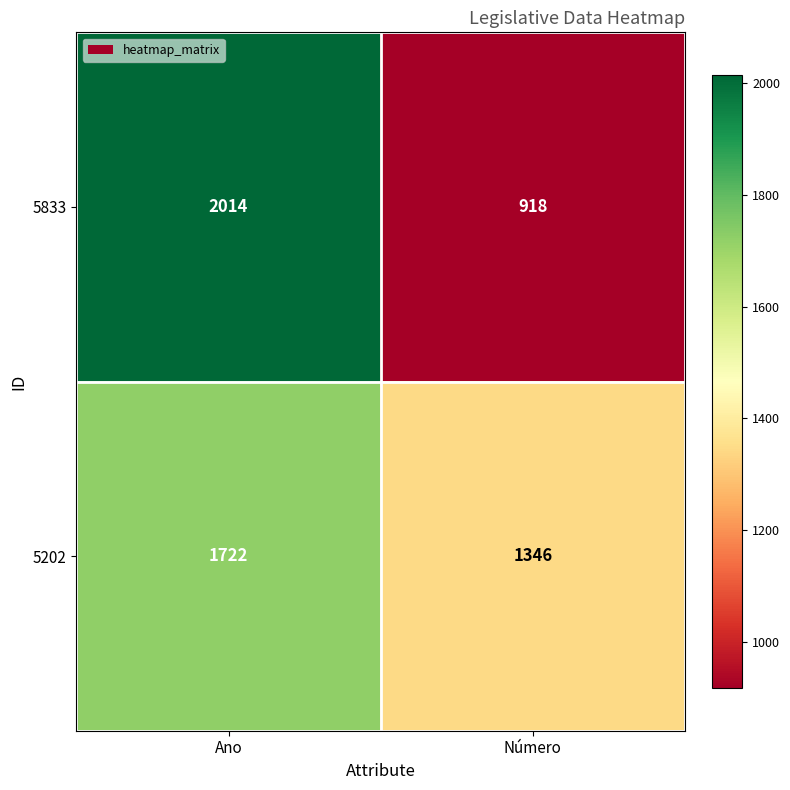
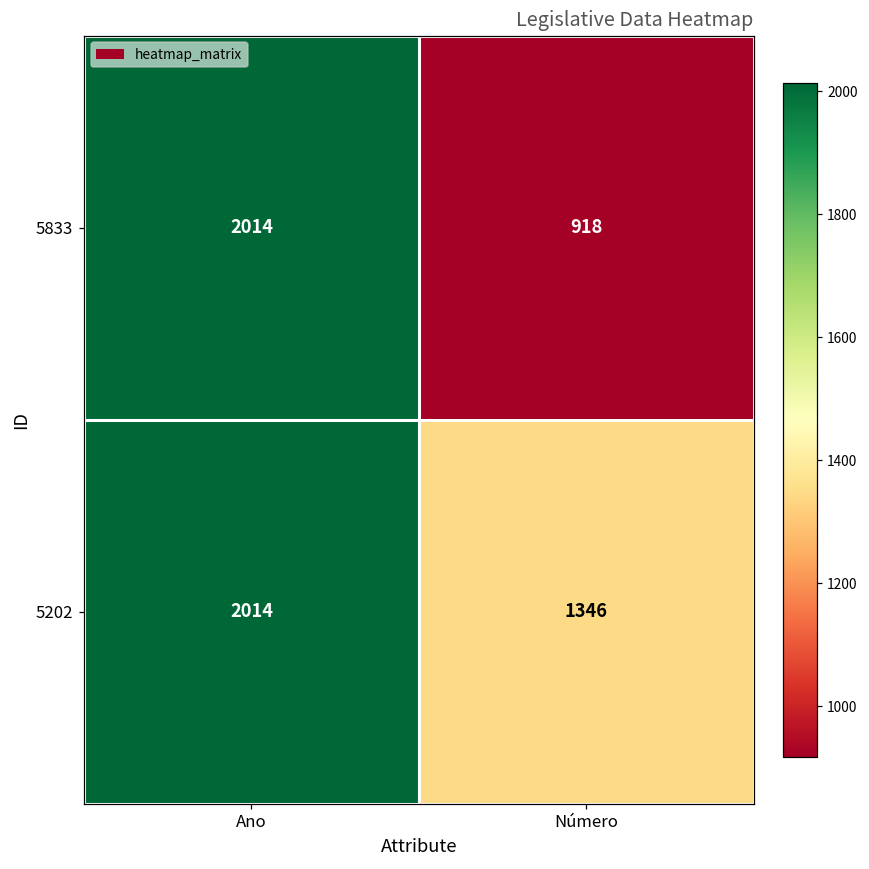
5202, Ano: 1722 -> 2014
